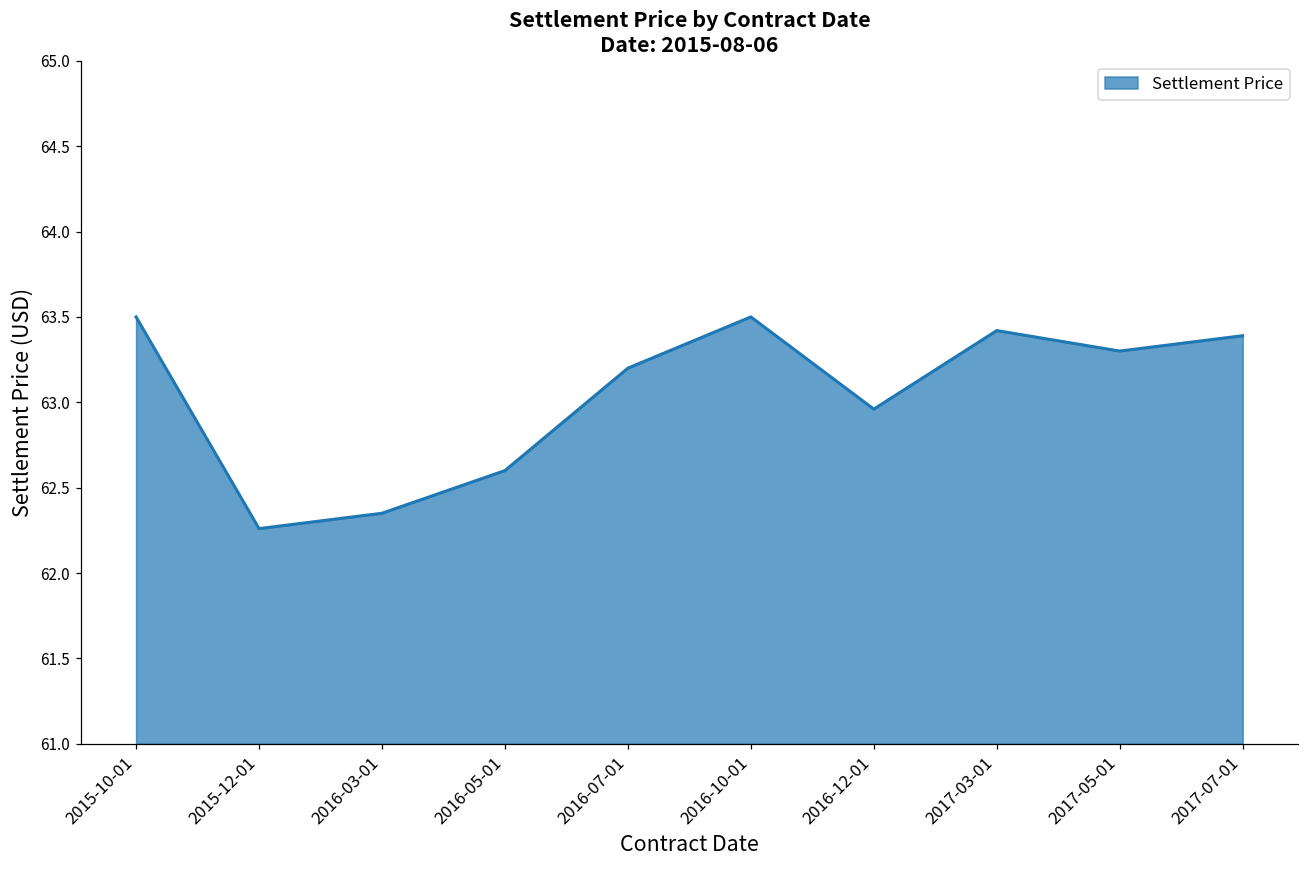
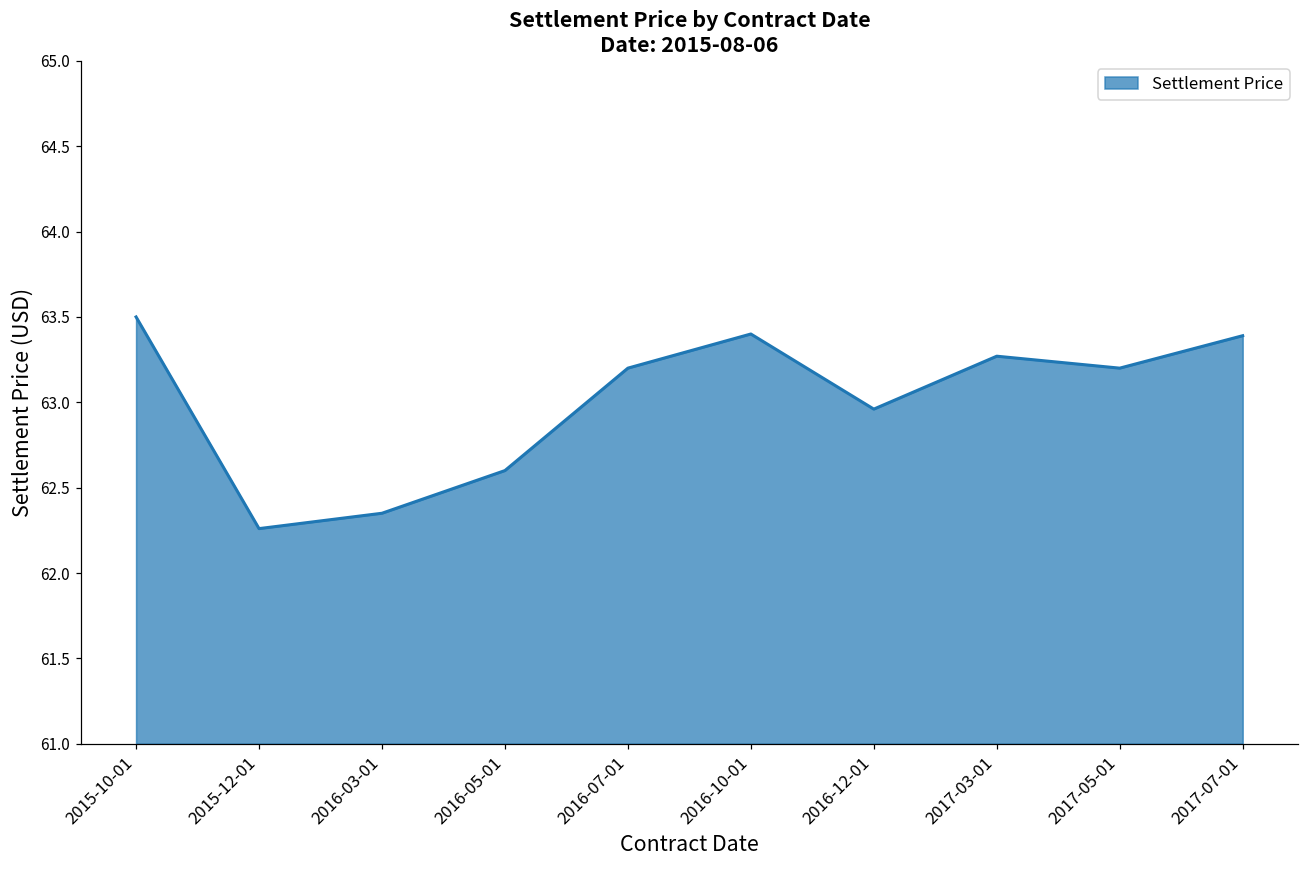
2016-10-01: 63.5 -> 63.4
2017-03-01: 63.42 -> 63.27
2017-05-01: 63.3 -> 63.2
